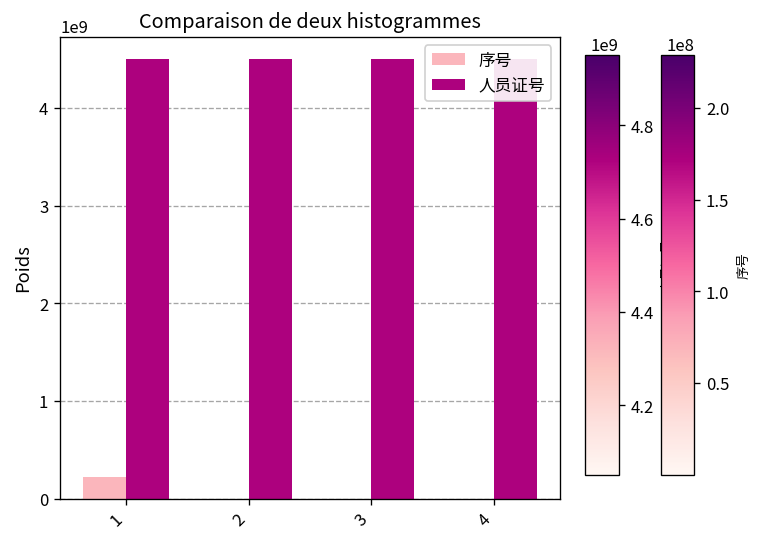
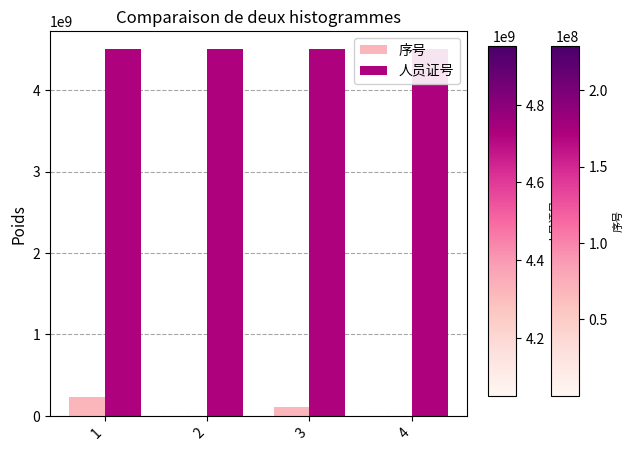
序号, 3: 0 -> 100000000
